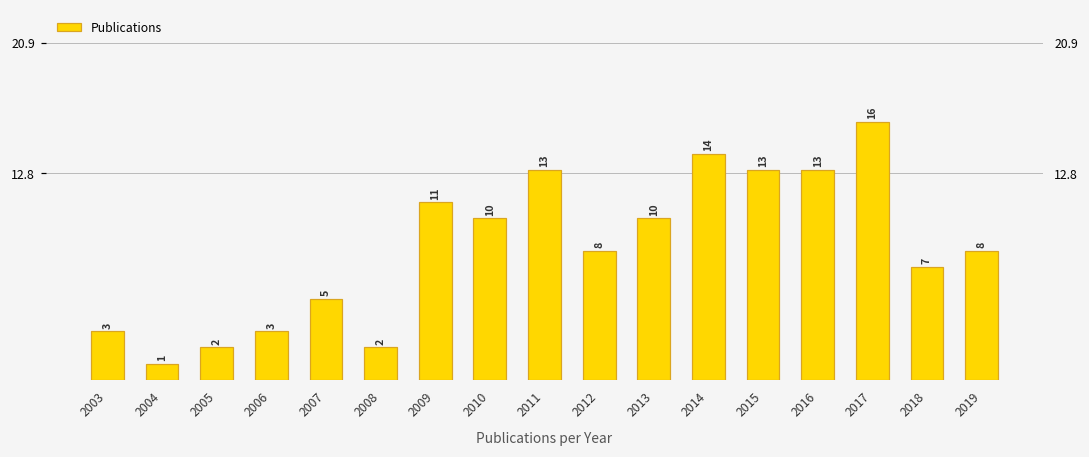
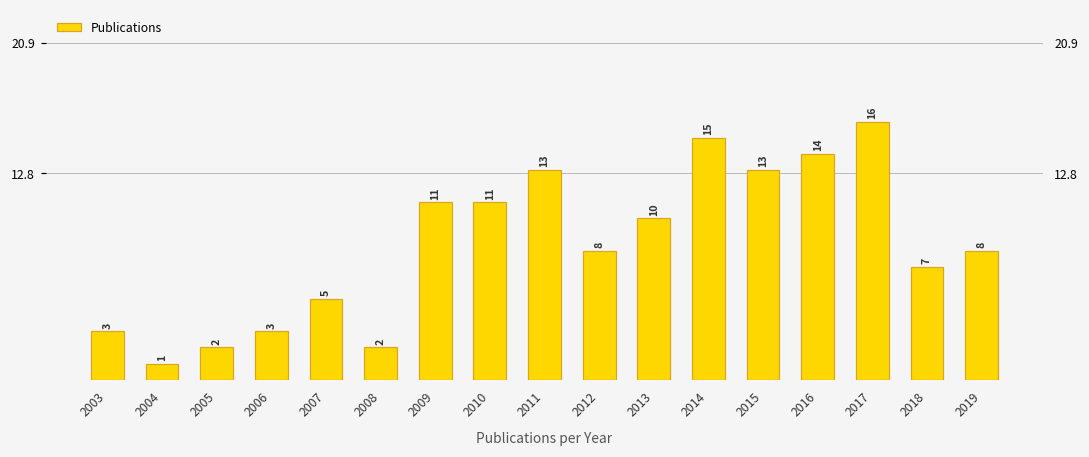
2010: 10 -> 11
2014: 14 -> 15
2016: 13 -> 14
